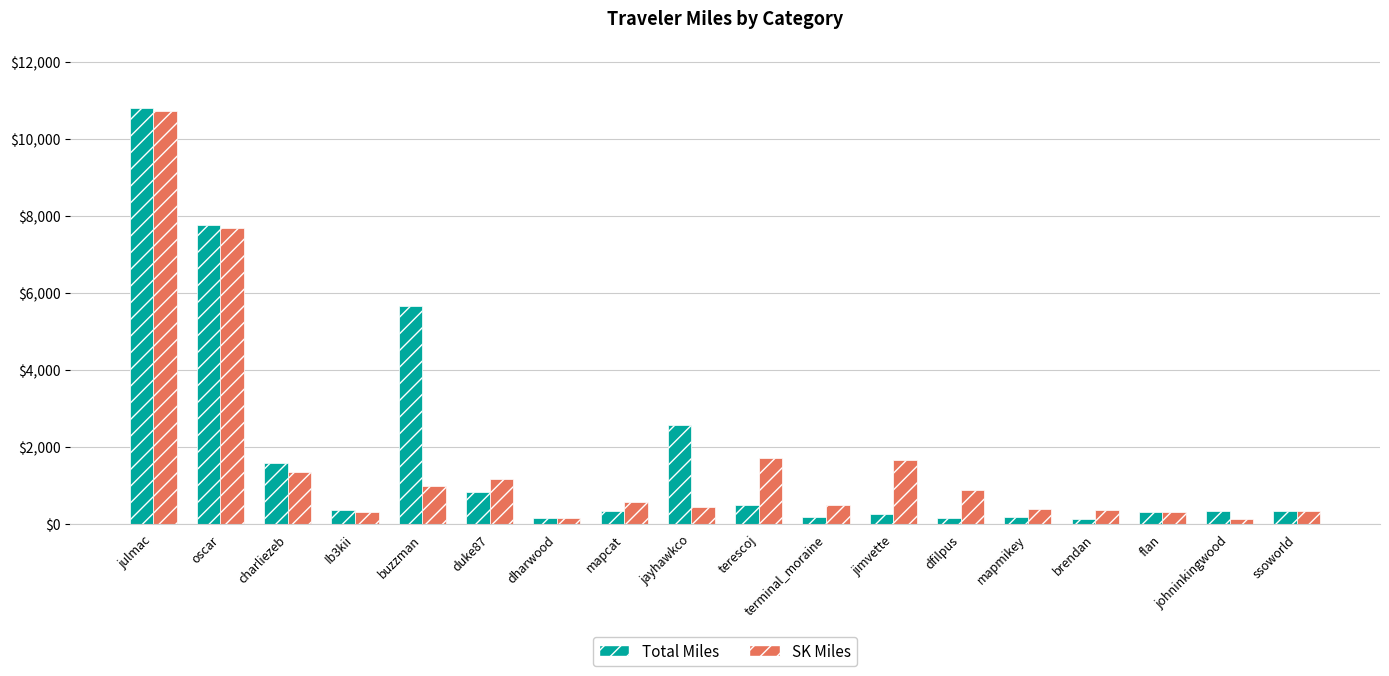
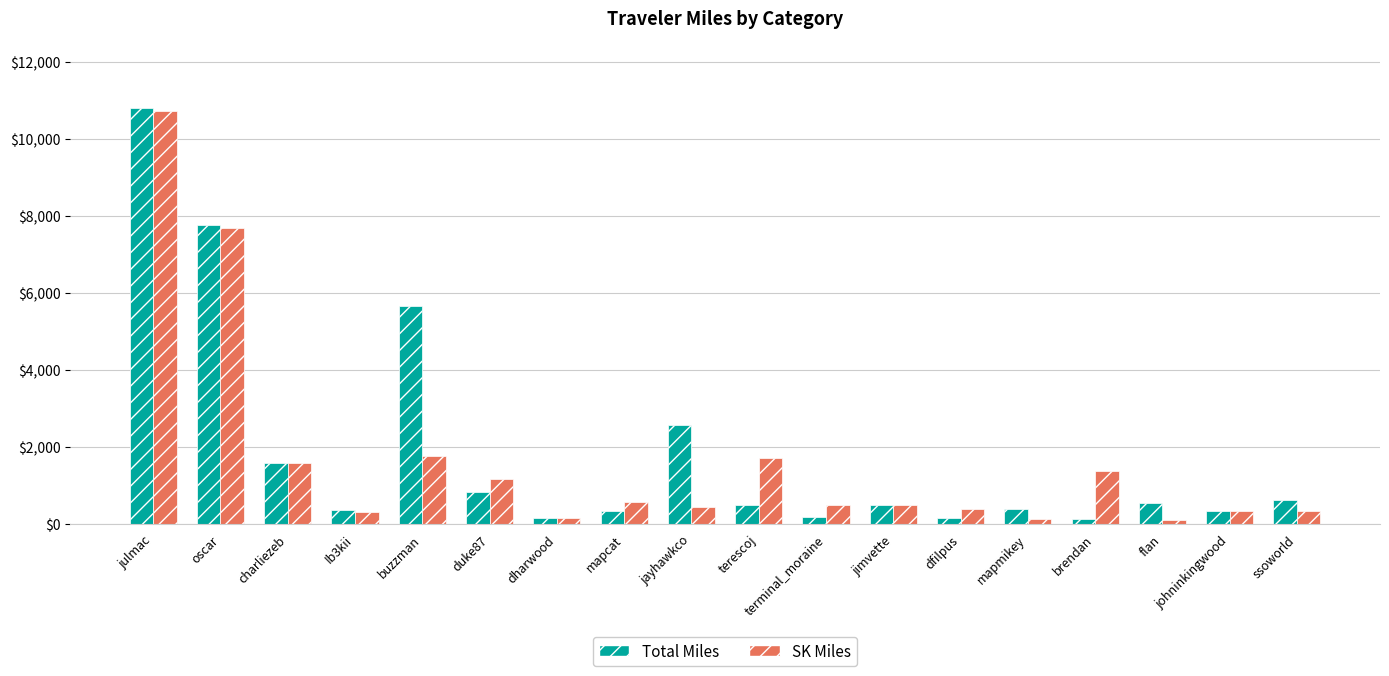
SK Miles, charliezeb: $1,300 -> $1,600
SK Miles, buzzman: $1,000 -> $1,800
Total Miles, jimvette: $200 -> $500
SK Miles, jimvette: $1,700 -> $500
SK Miles, dfilpus: $900 -> $400
Total Miles, mapmikey: $200 -> $400
SK Miles, mapmikey: $400 -> $100
SK Miles, brendan: $400 -> $1,400
Total Miles, flan: $300 -> $500
SK Miles, flan: $300 -> $100
SK Miles, johninkingwood: $100 -> $300
Total Miles, ssoworld: $300 -> $600
